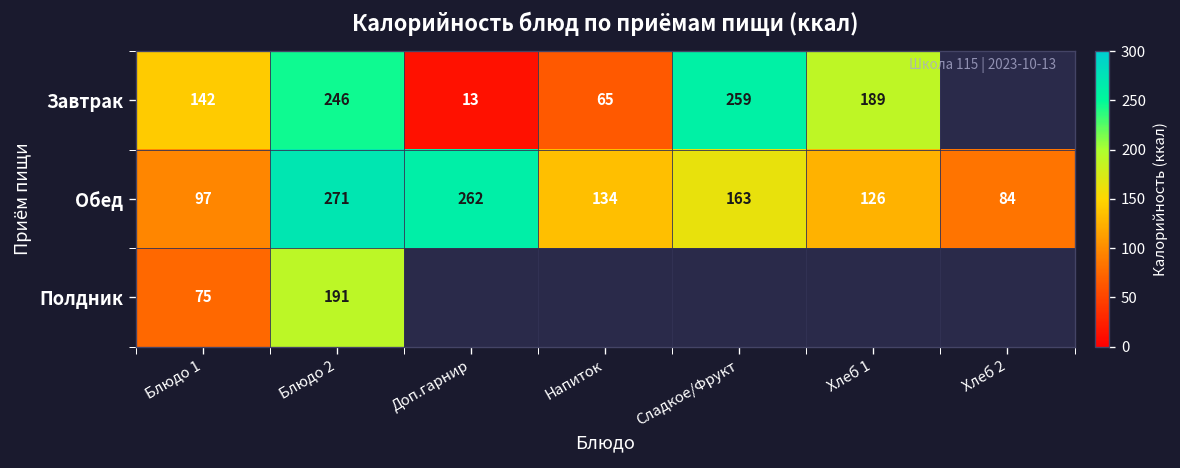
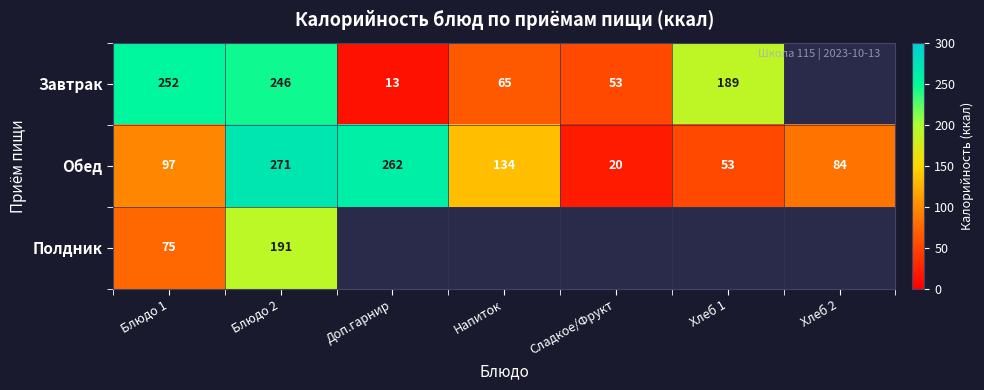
Завтрак, Блюдо 1: 142 -> 252
Завтрак, Сладкое/Фрукт: 259 -> 53
Обед, Сладкое/Фрукт: 163 -> 20
Обед, Хлеб 1: 126 -> 53
